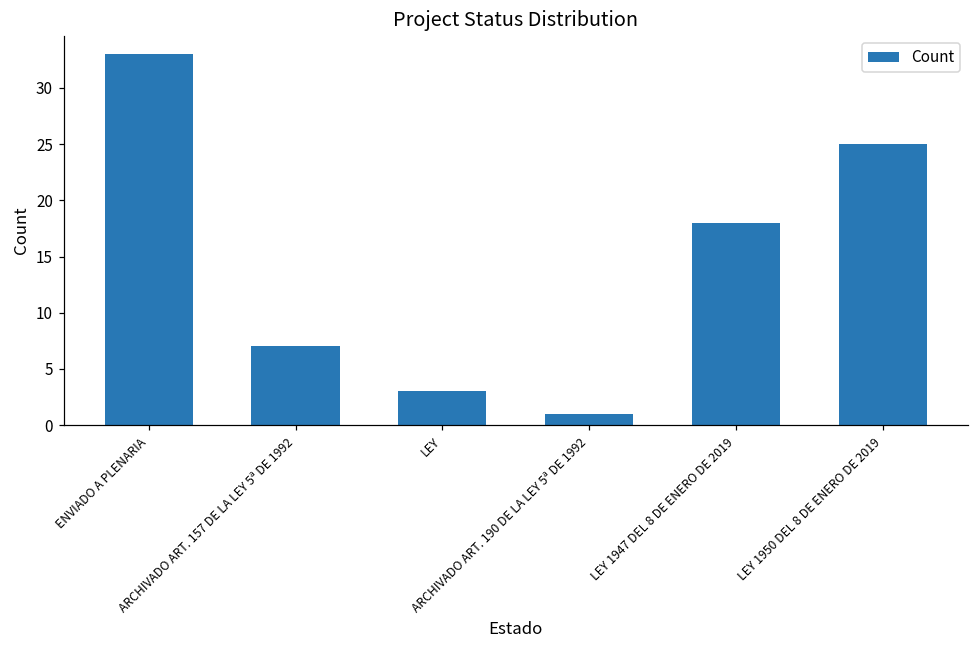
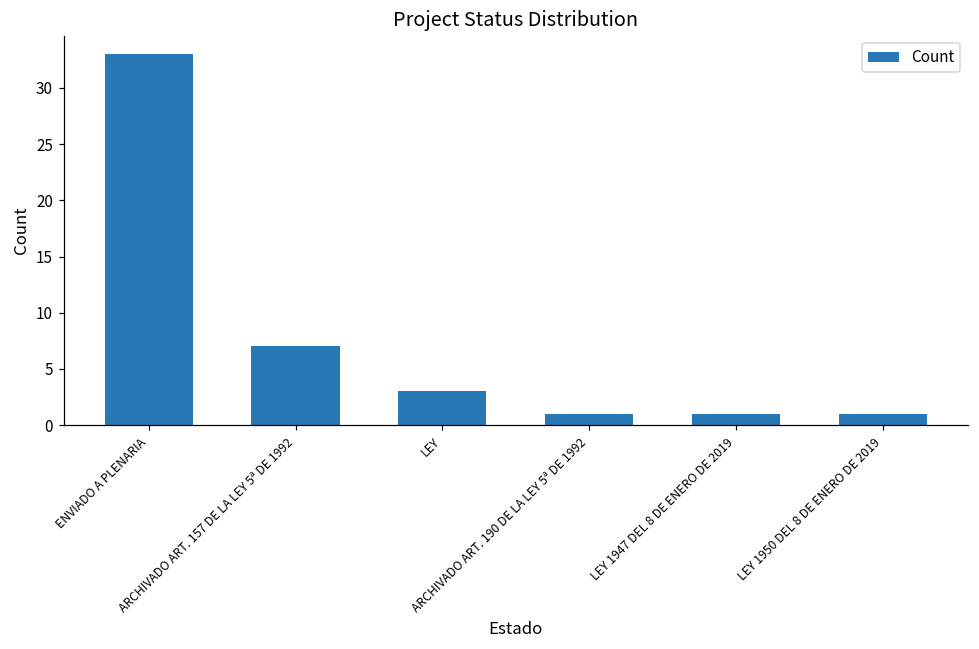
LEY 1947 DEL 8 DE ENERO DE 2019: 18 -> 1
LEY 1950 DEL 8 DE ENERO DE 2019: 25 -> 1
